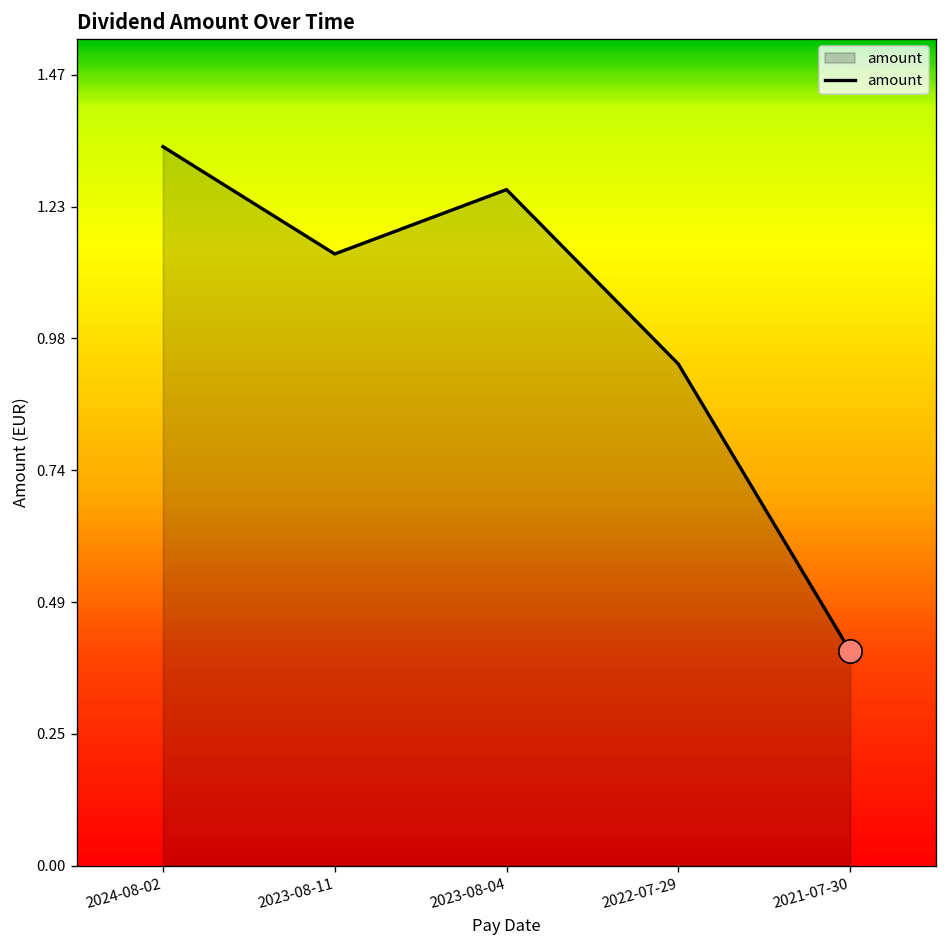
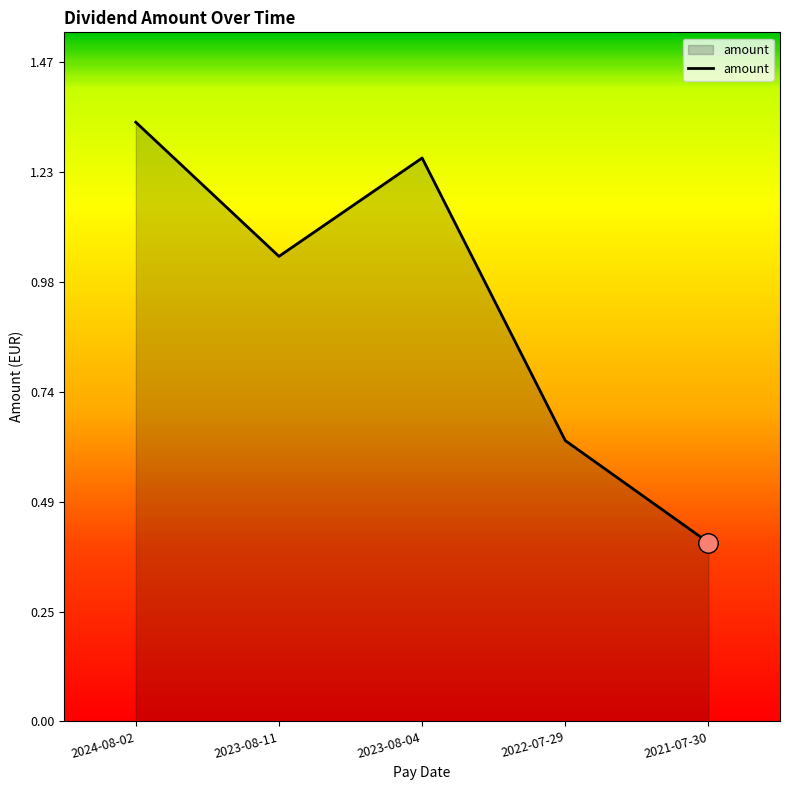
amount, 2023-08-11: 1.14 -> 1.04
amount, 2022-07-29: 0.94 -> 0.63
